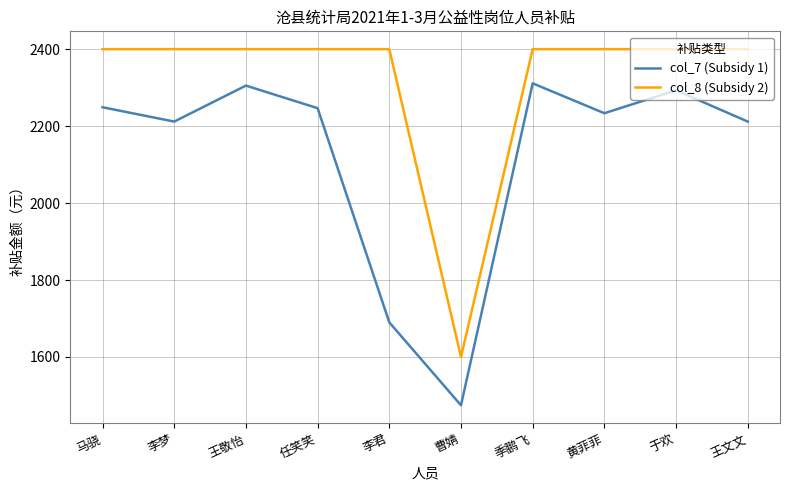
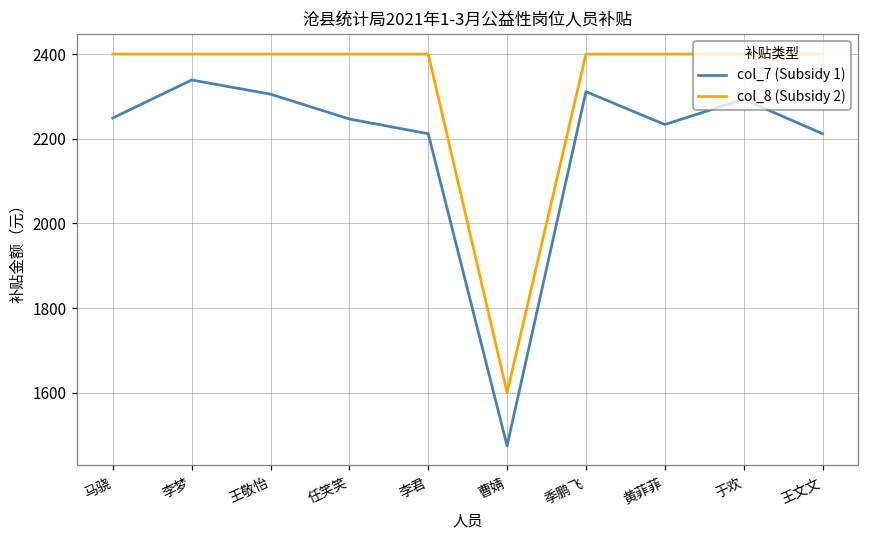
col_7 (Subsidy 1), 李梦: 2210 -> 2340
col_7 (Subsidy 1), 李君: 1690 -> 2210
